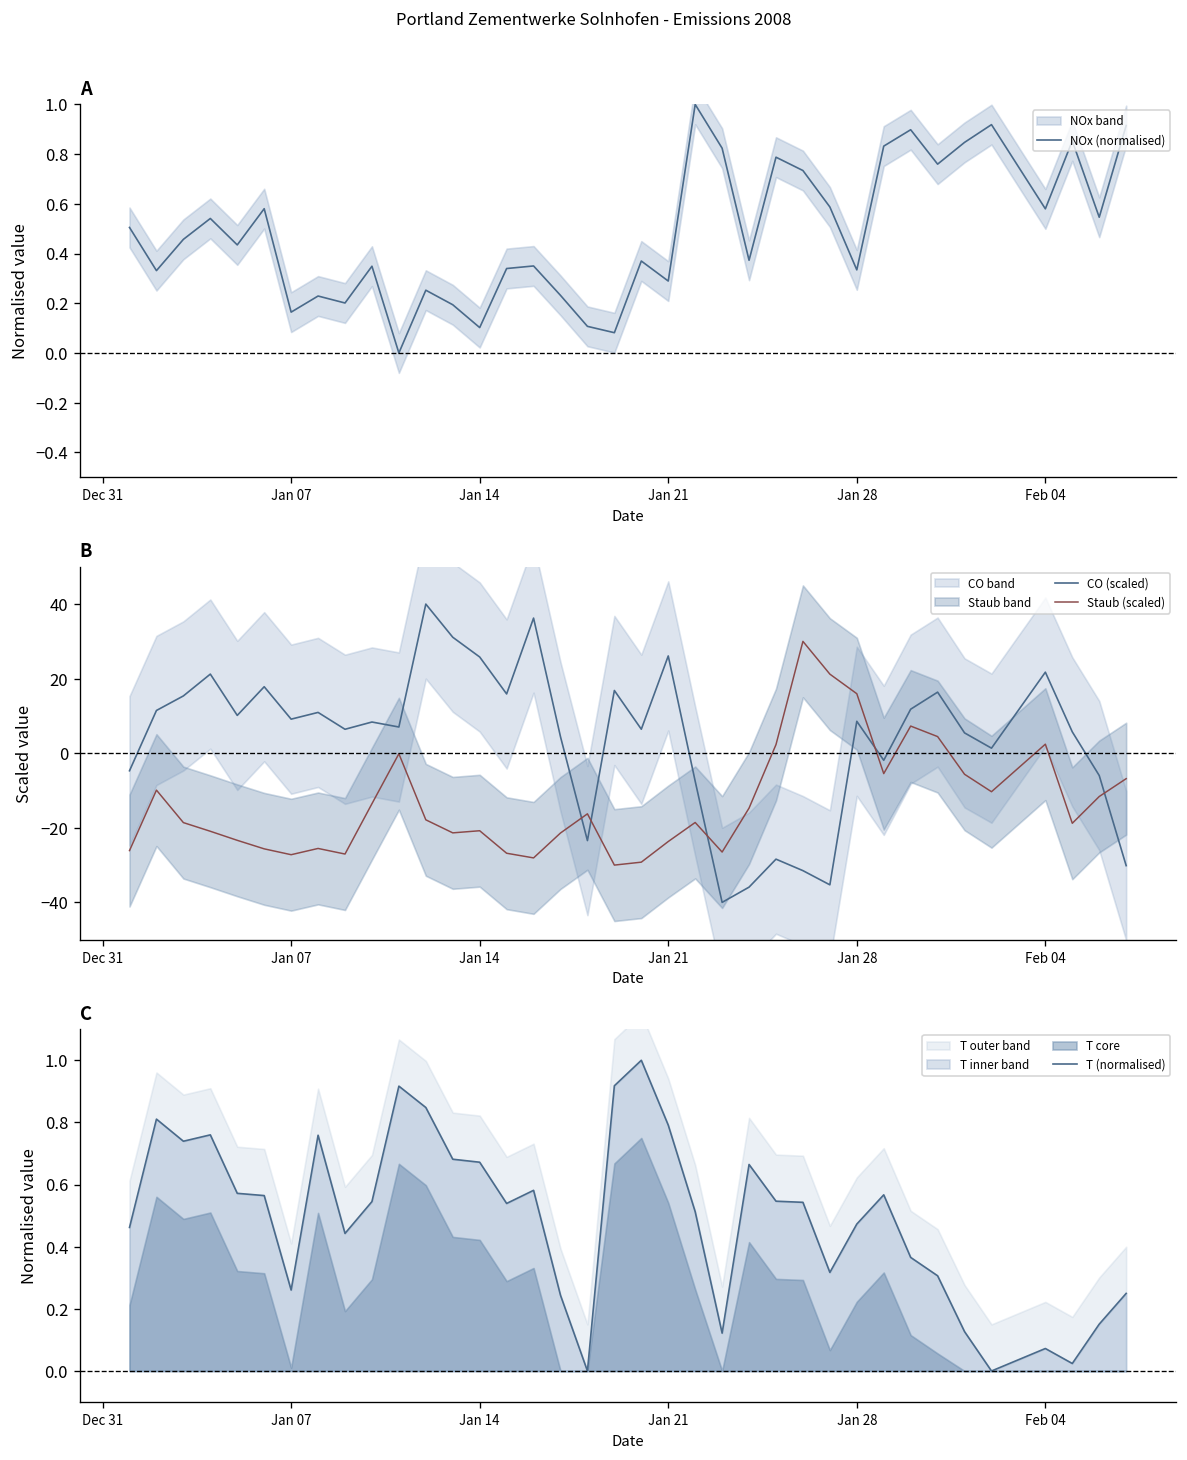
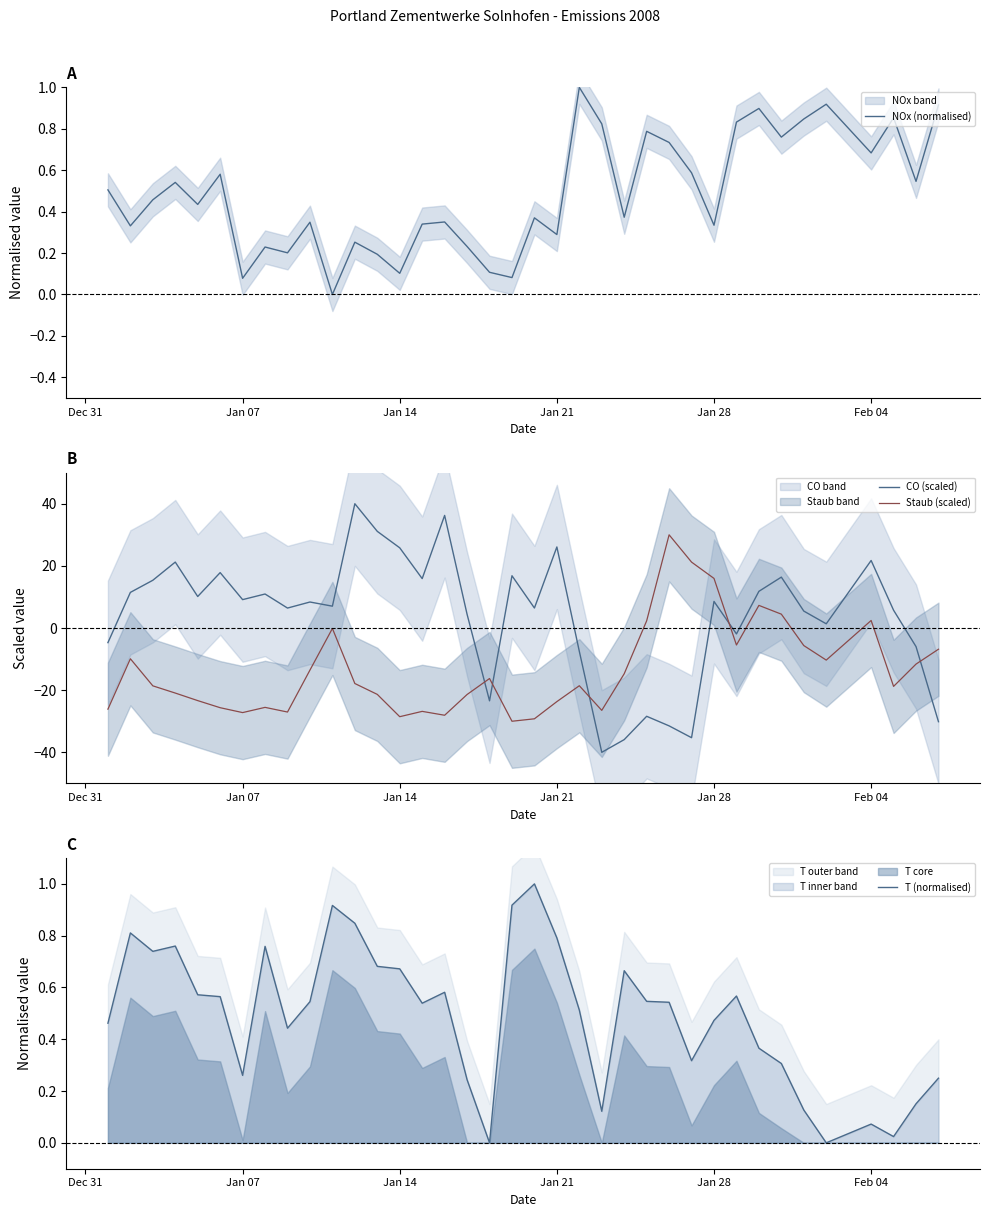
A, NOx (normalised), Jan 07: 0.16 -> 0.08
A, NOx (normalised), Feb 04: 0.58 -> 0.68
B, Staub (scaled), Jan 14: -21 -> -29
